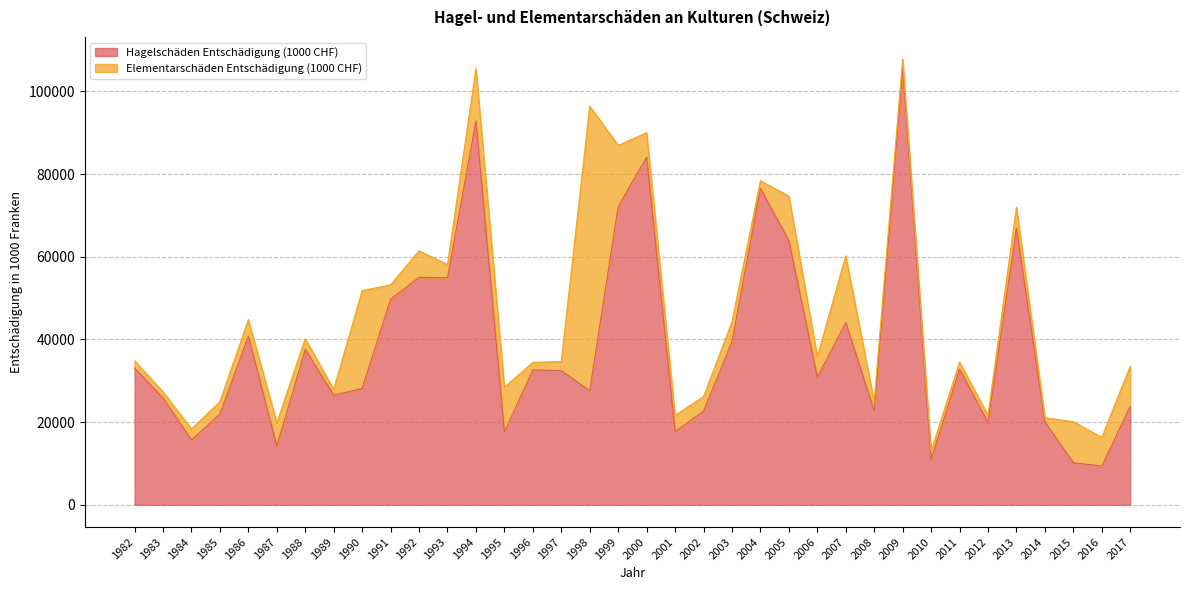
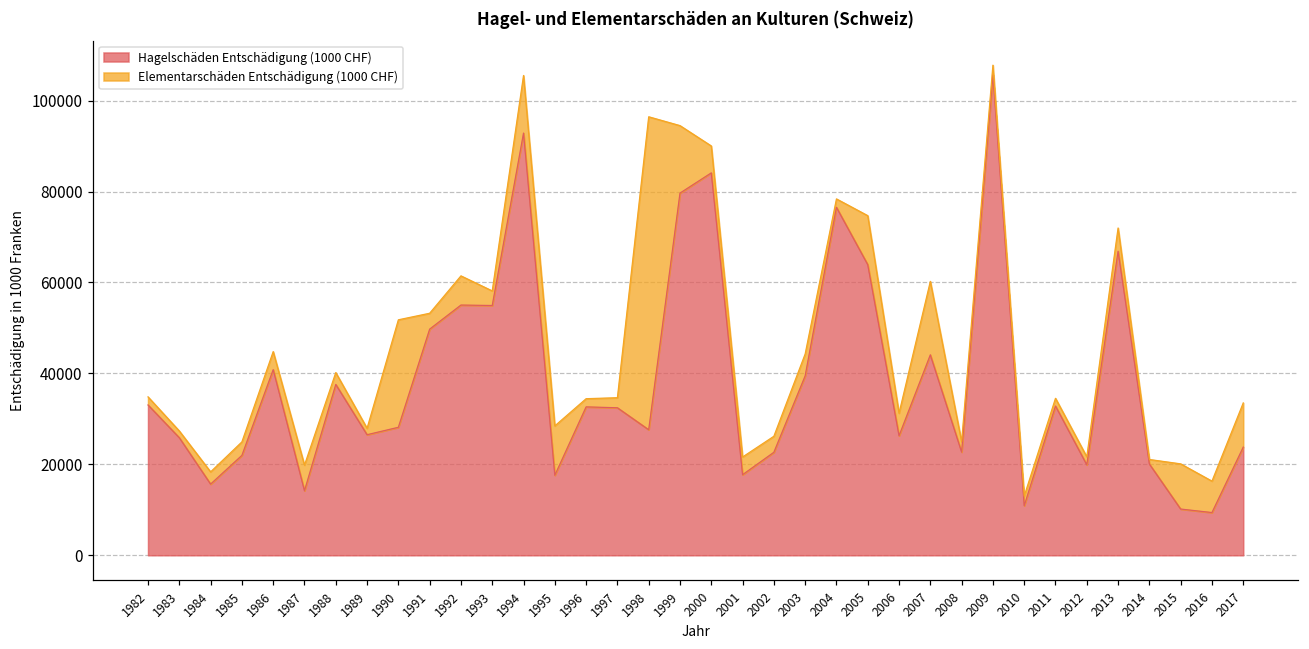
Hagelschäden Entschädigung (1000 CHF), 1999: 72000 -> 80000
Hagelschäden Entschädigung (1000 CHF), 2006: 31000 -> 26000
